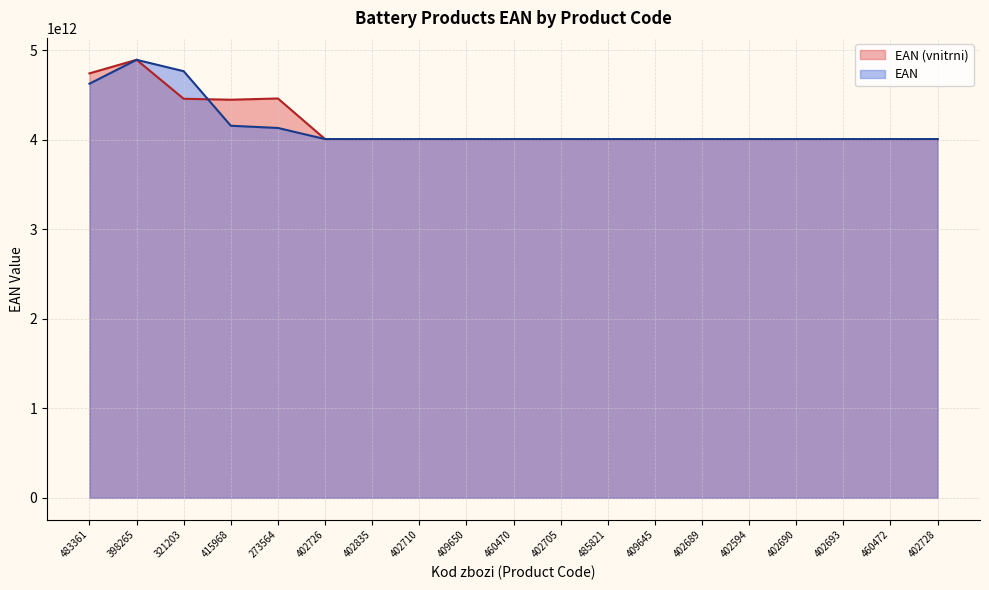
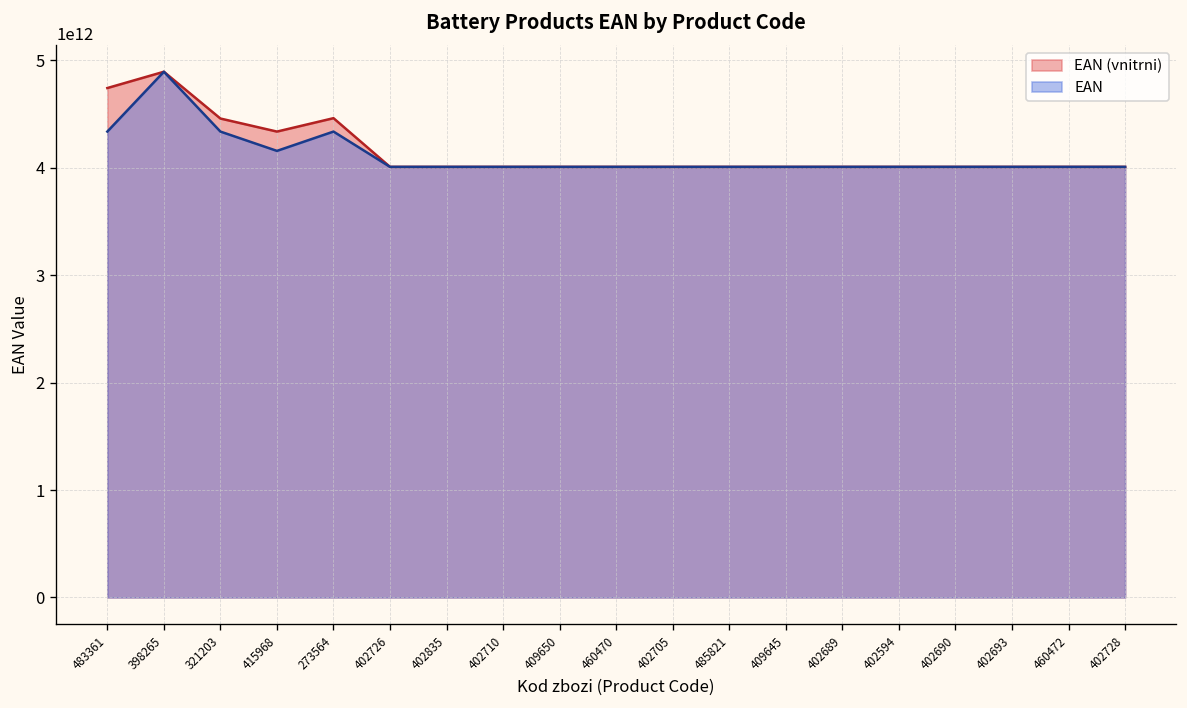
EAN, 483361: 4600000000000 -> 4300000000000
EAN, 321203: 4800000000000 -> 4300000000000
EAN (vnitrni), 415968: 4400000000000 -> 4300000000000
EAN, 273564: 4100000000000 -> 4300000000000
